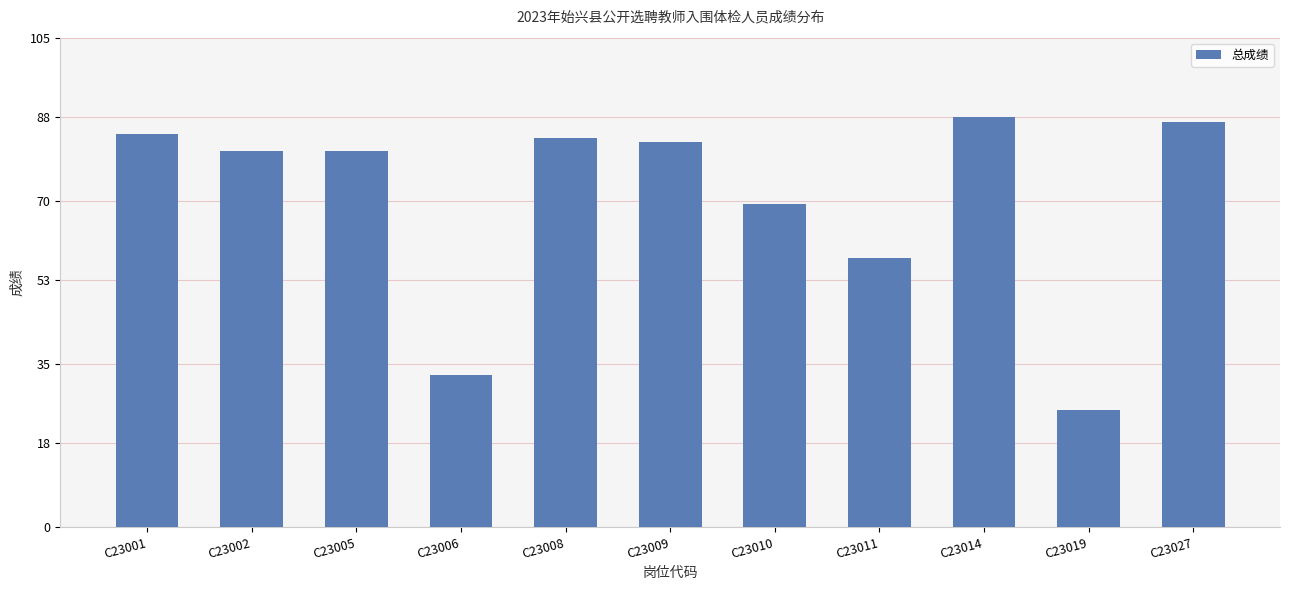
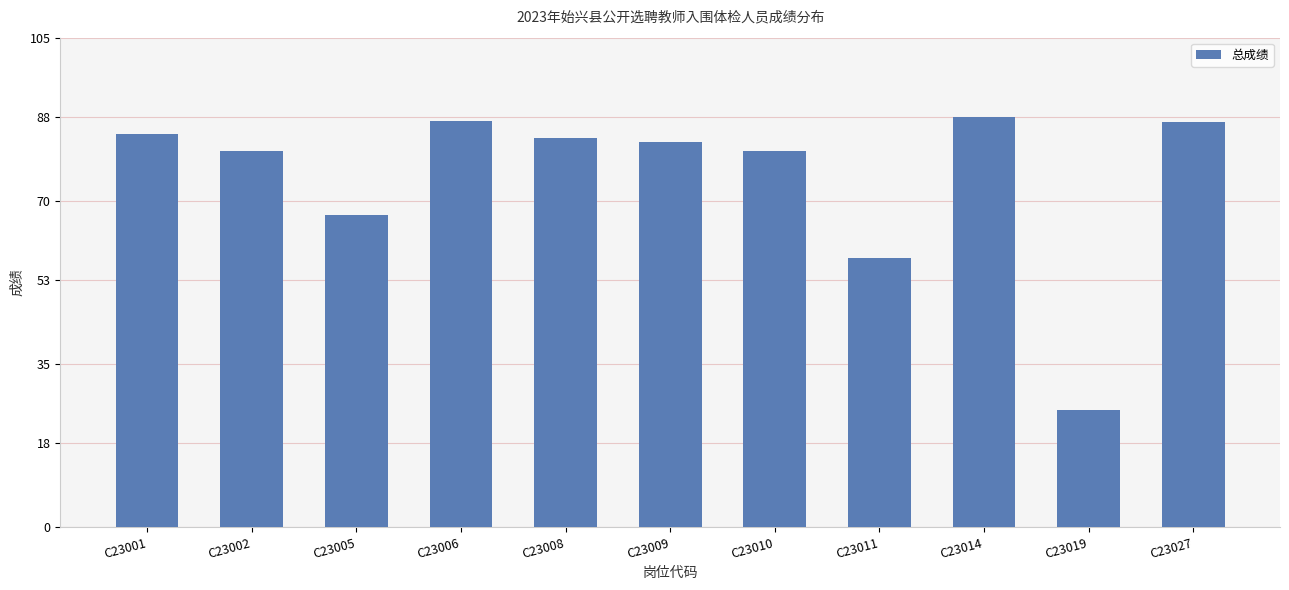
C23005: 81 -> 67
C23006: 33 -> 87
C23010: 69 -> 81
